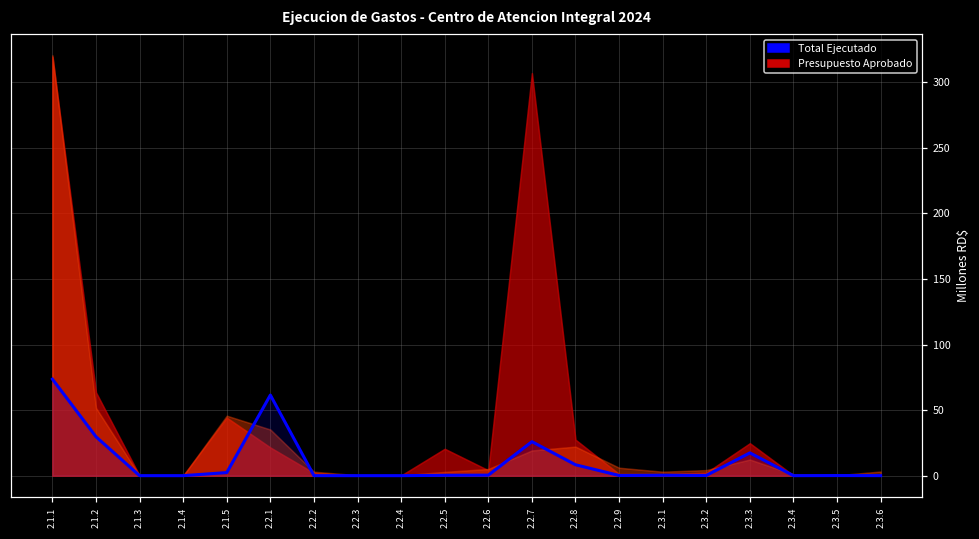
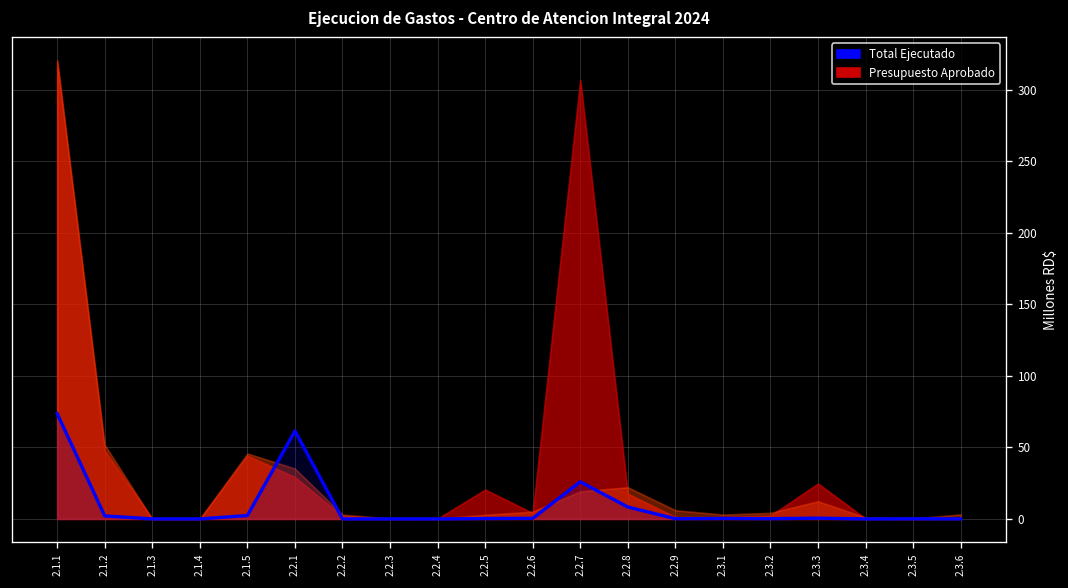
Total Ejecutado, 2.1.2: 30 -> 2
Presupuesto Aprobado, 2.1.2: 64 -> 48
Presupuesto Aprobado, 2.2.1: 21 -> 29
Presupuesto Aprobado, 2.2.8: 27 -> 18
Total Ejecutado, 2.3.3: 17 -> 1
